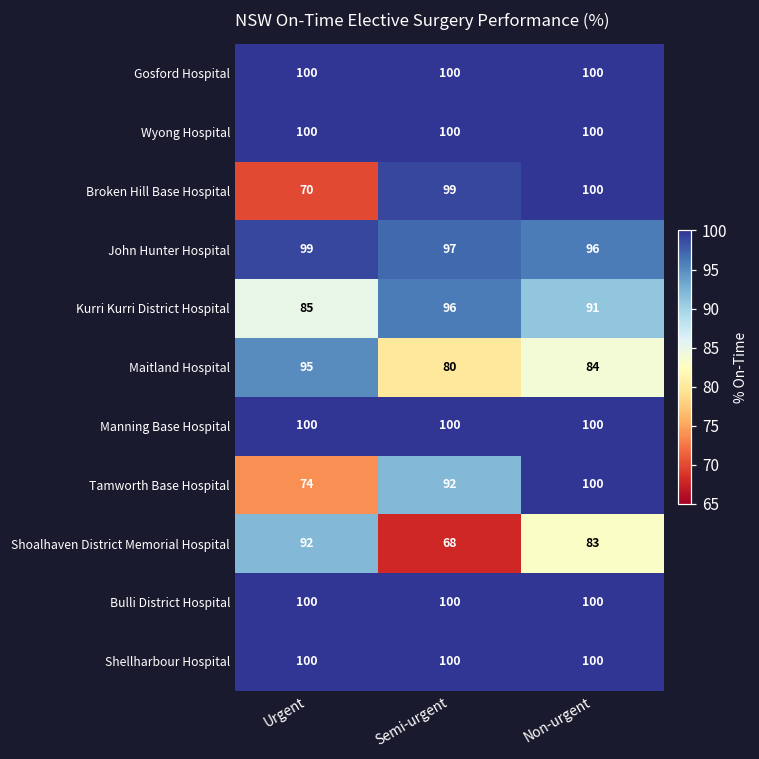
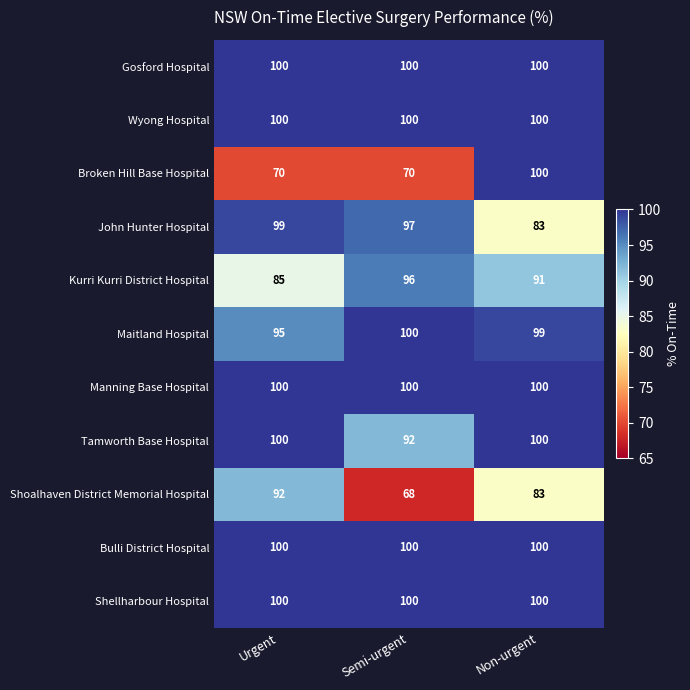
Broken Hill Base Hospital, Semi-urgent: 99 -> 70
John Hunter Hospital, Non-urgent: 96 -> 83
Maitland Hospital, Semi-urgent: 80 -> 100
Maitland Hospital, Non-urgent: 84 -> 99
Tamworth Base Hospital, Urgent: 74 -> 100
